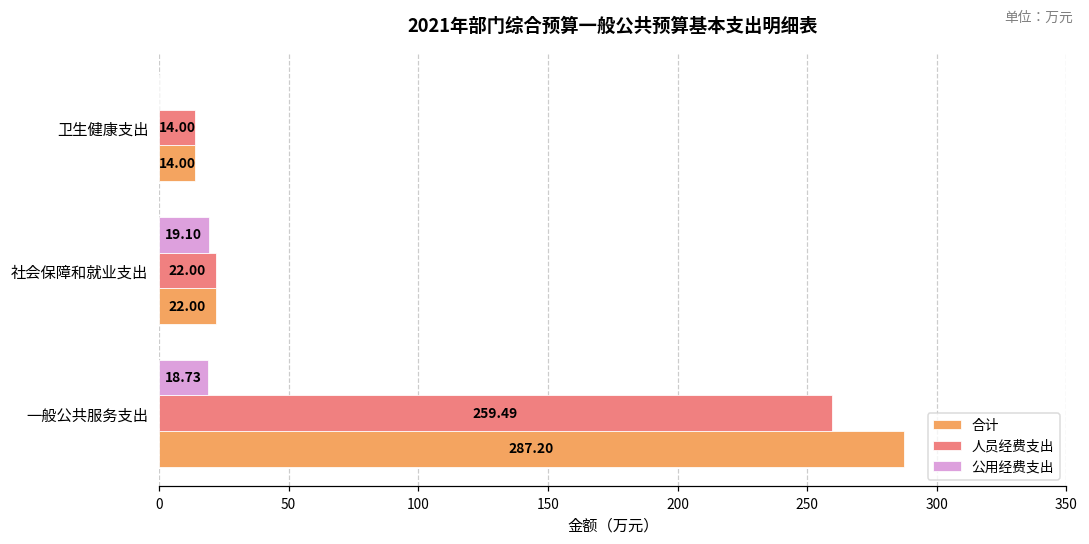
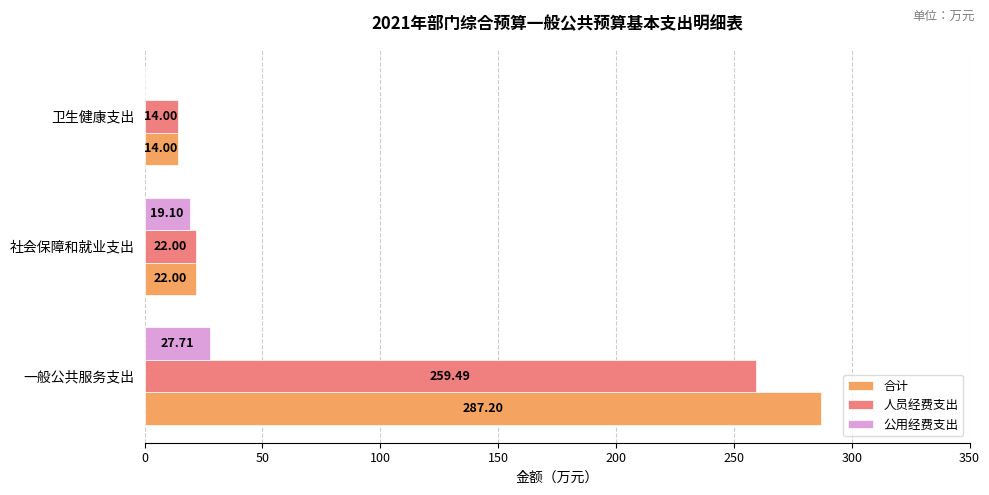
公用经费支出, 一般公共服务支出: 18.73 -> 27.71
